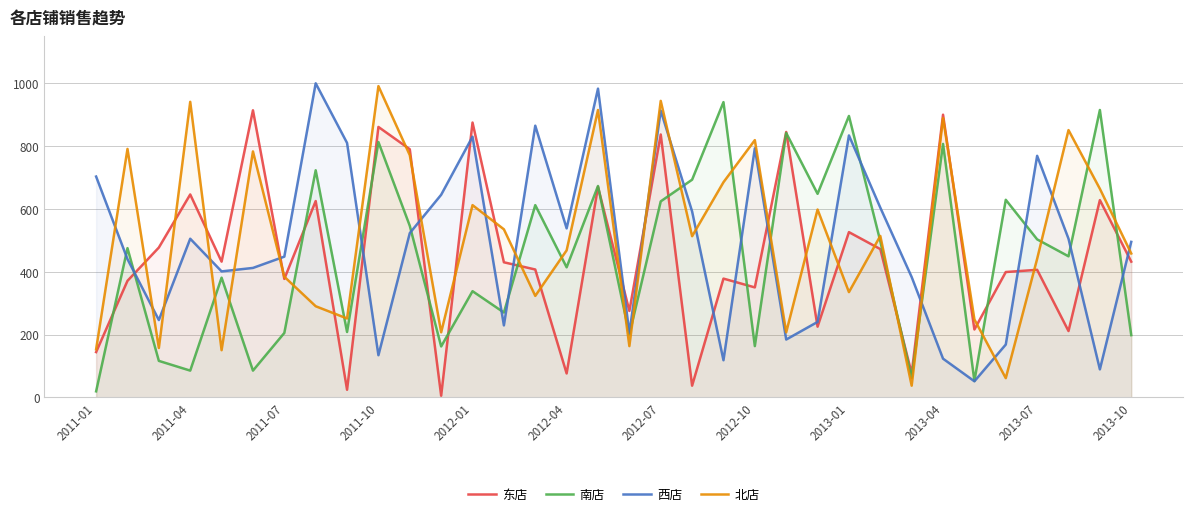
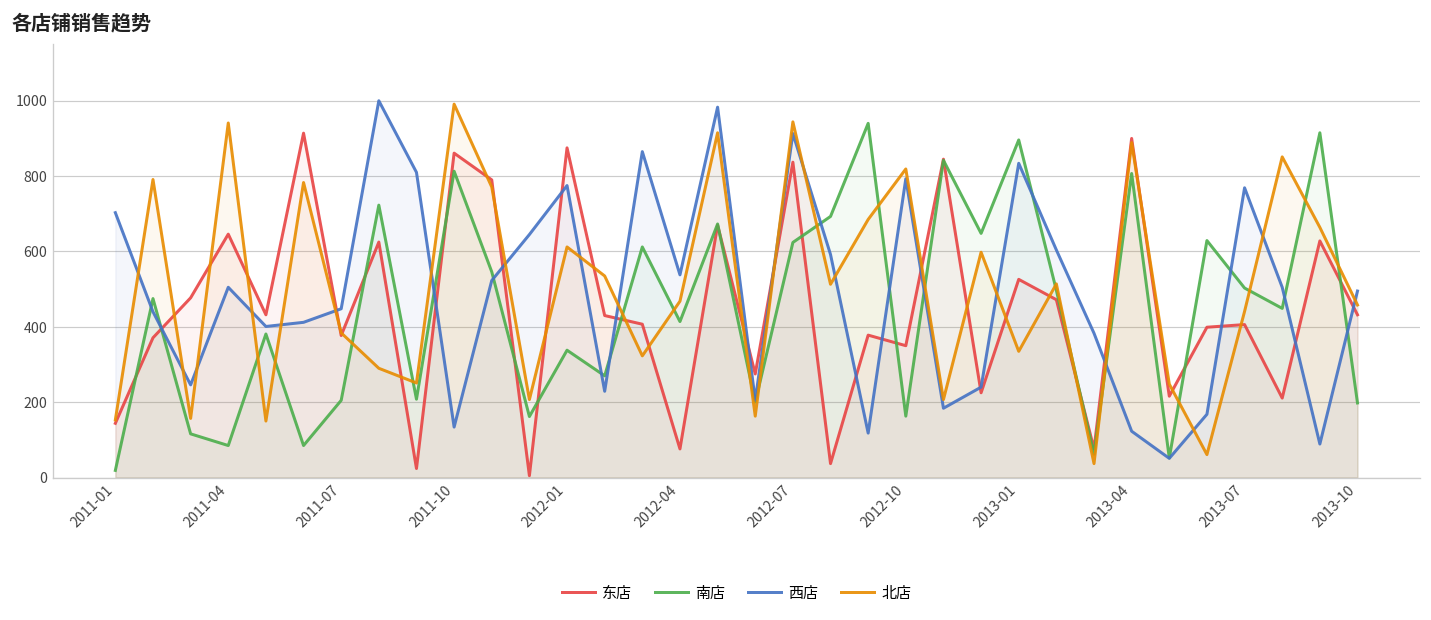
西店, 2012-01: 830 -> 780
